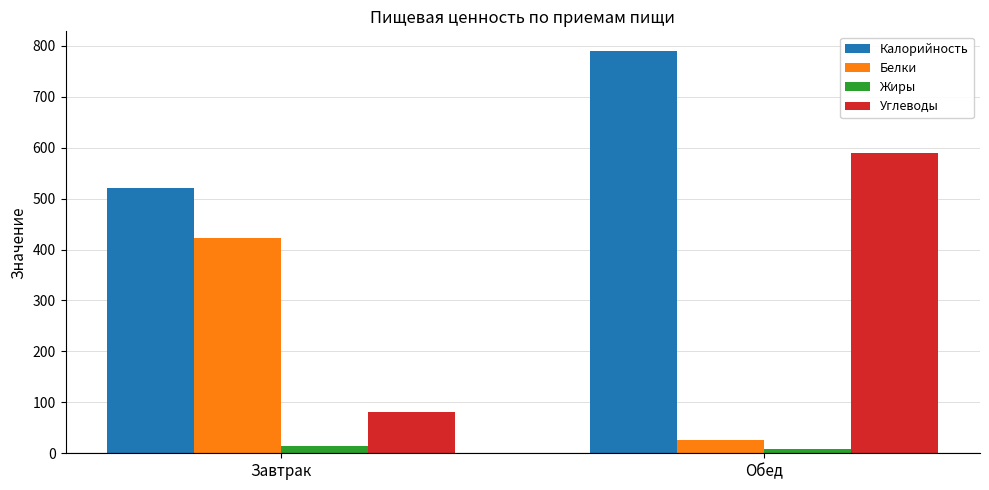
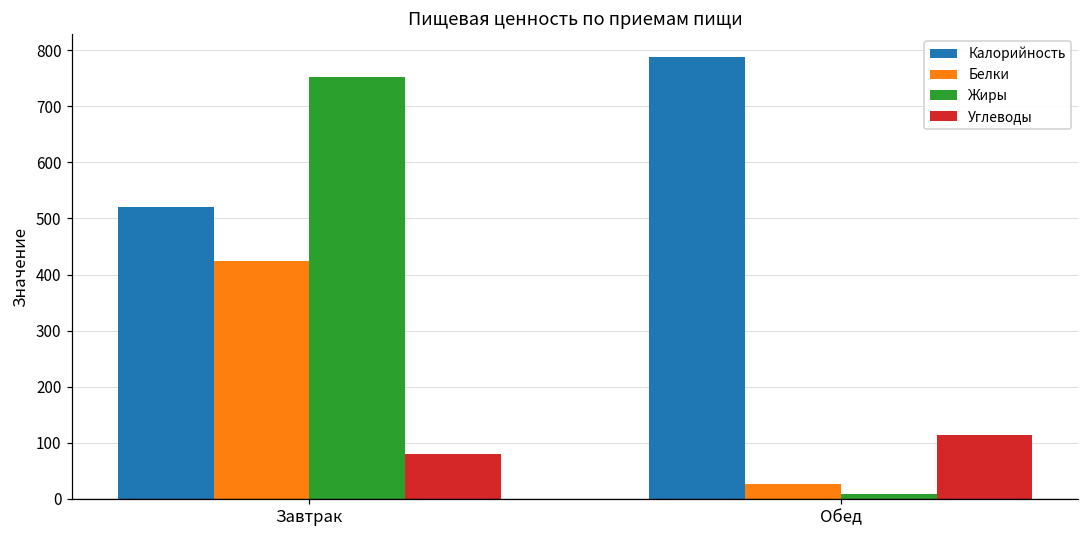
Жиры, Завтрак: 10 -> 750
Углеводы, Обед: 590 -> 110
